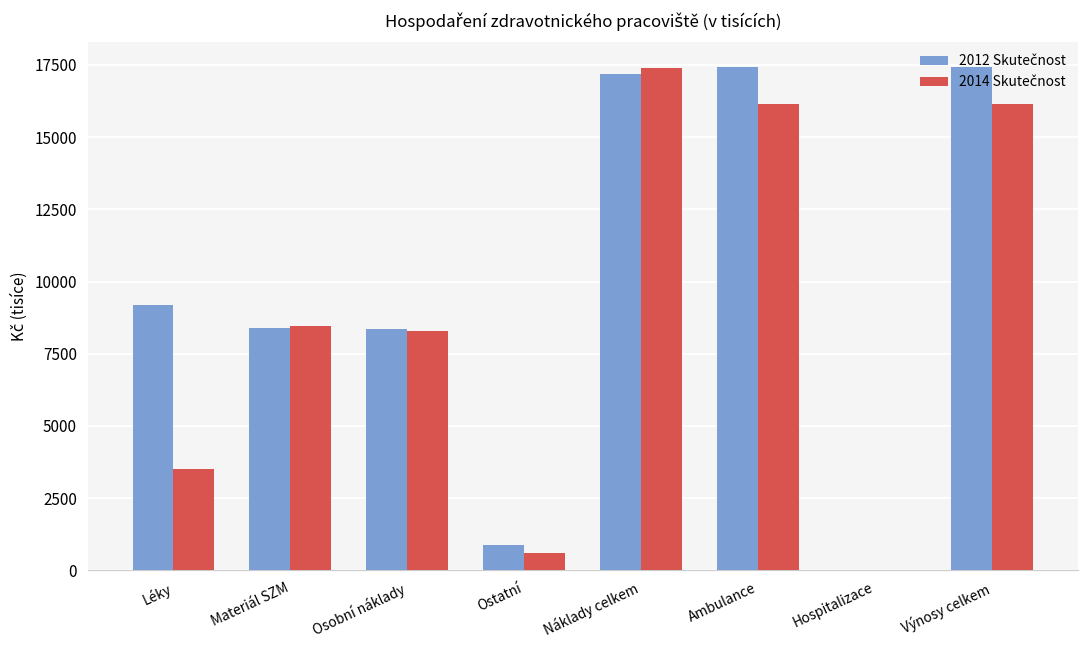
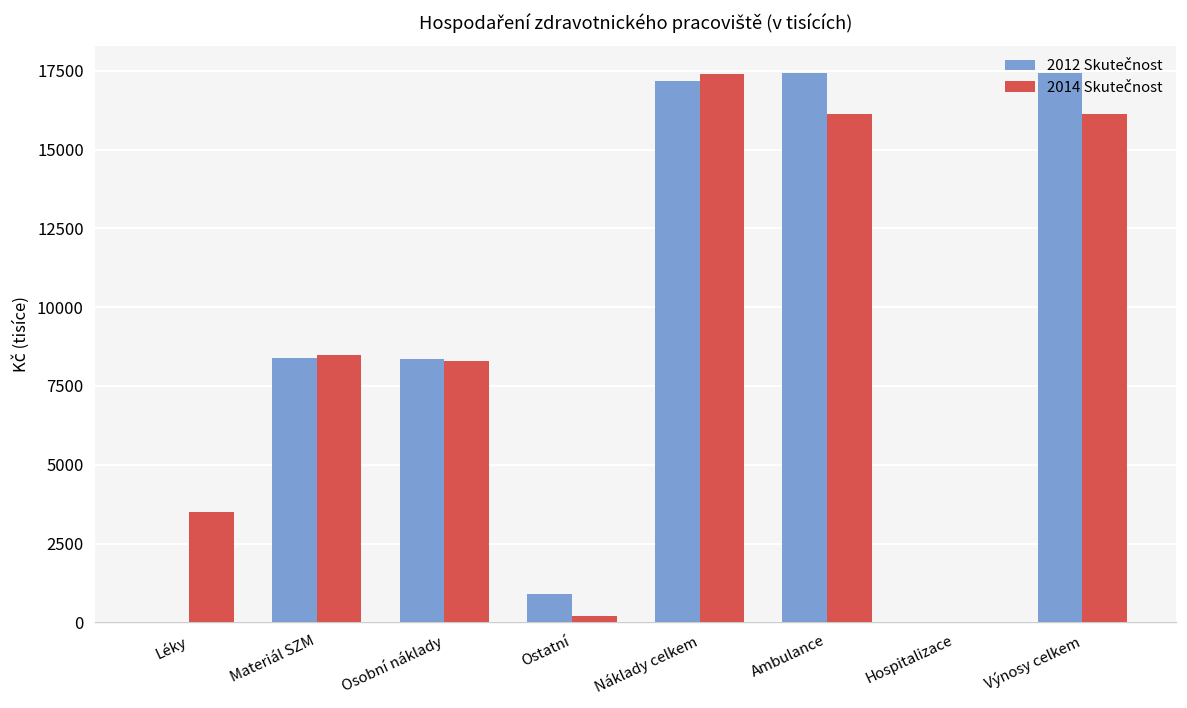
2012 Skutečnost, Léky: 9200 -> 0
2014 Skutečnost, Ostatní: 600 -> 200
